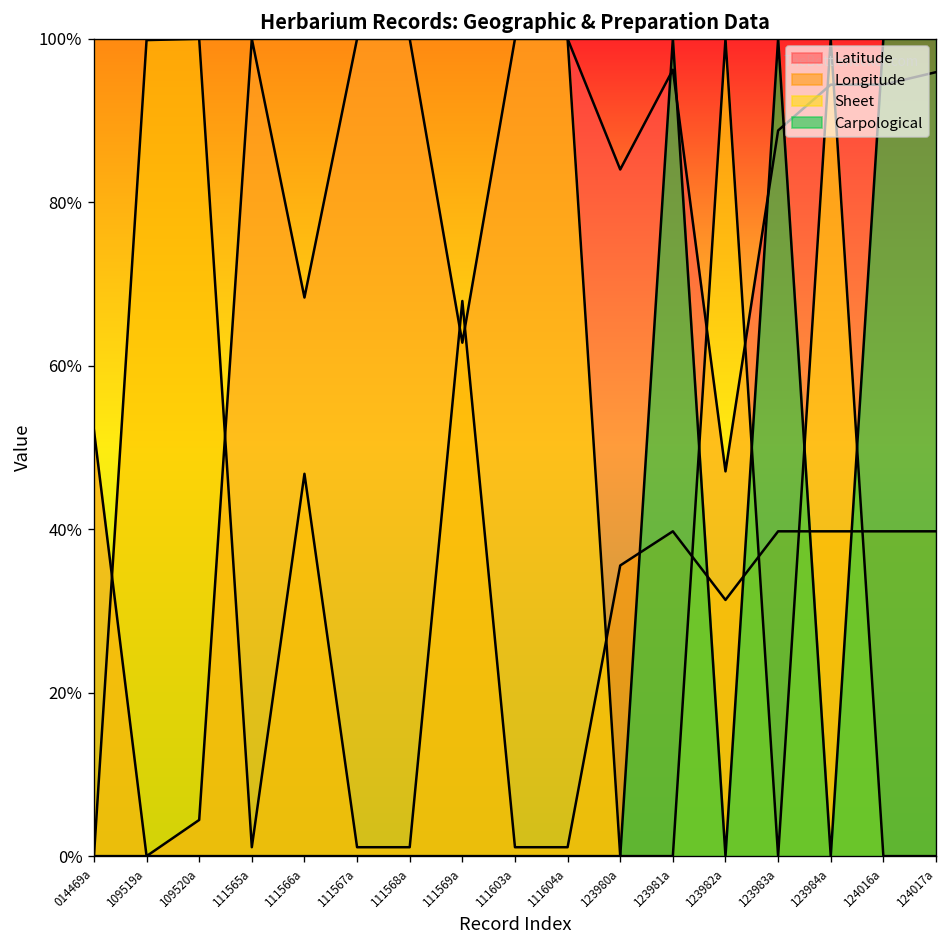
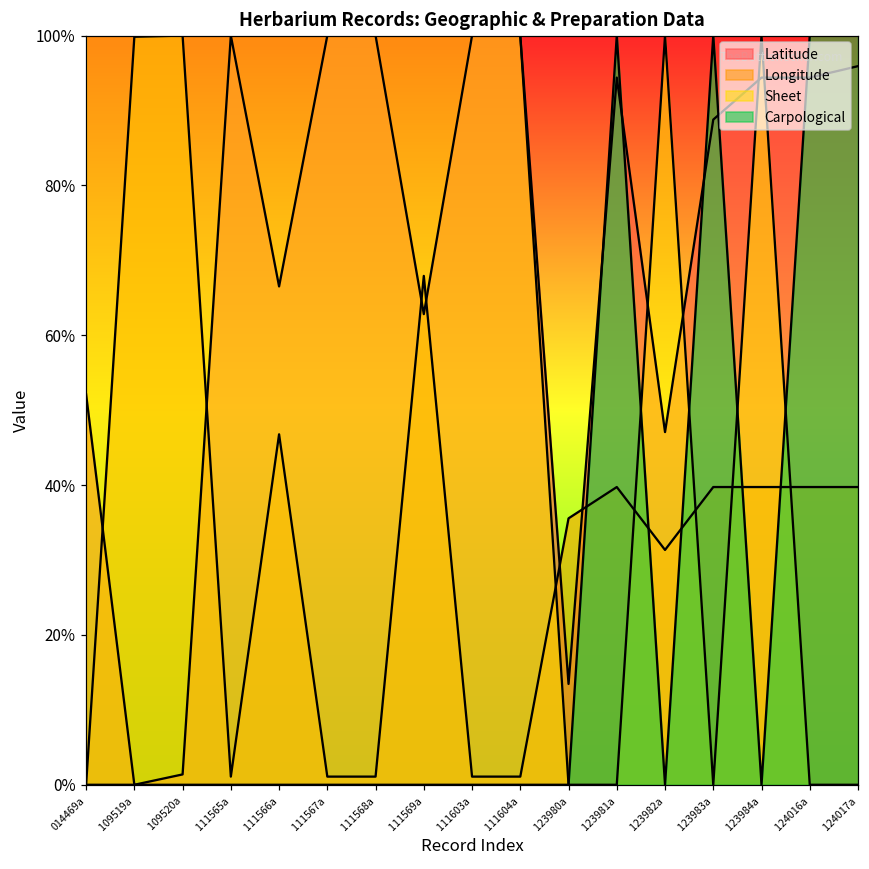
Latitude, 109520a: 4% -> 1%
Latitude, 111566a: 68% -> 67%
Latitude, 123980a: 84% -> 13%
Latitude, 123981a: 96% -> 94%
